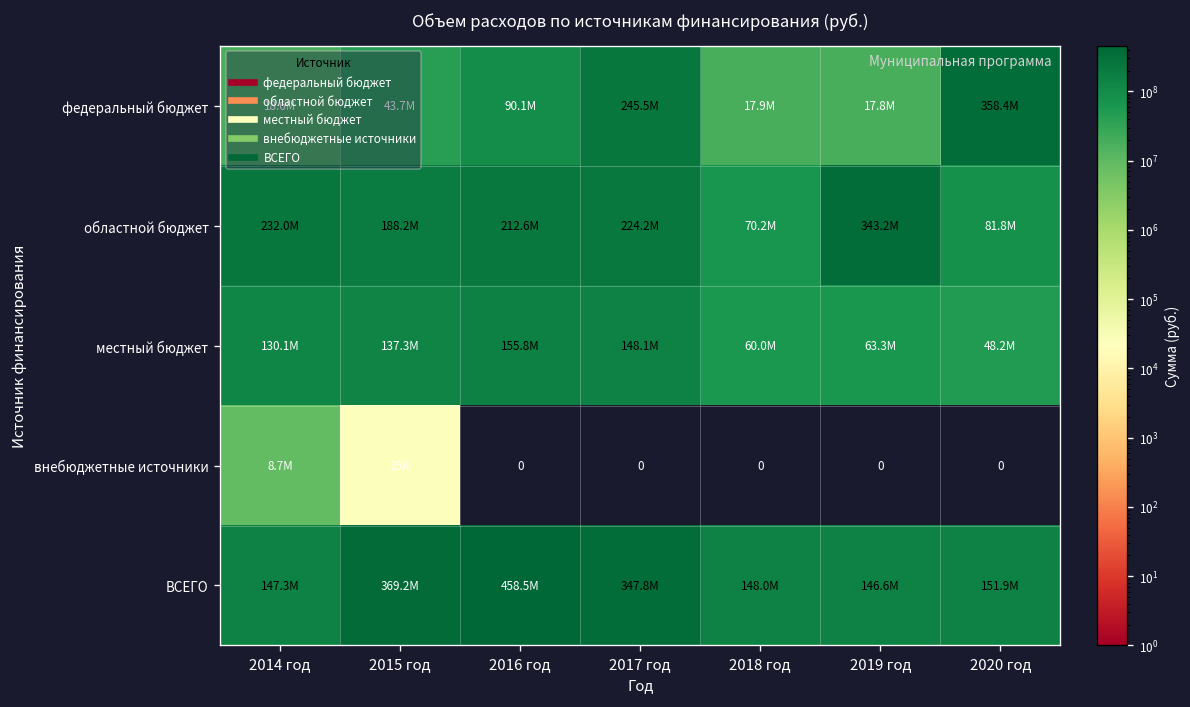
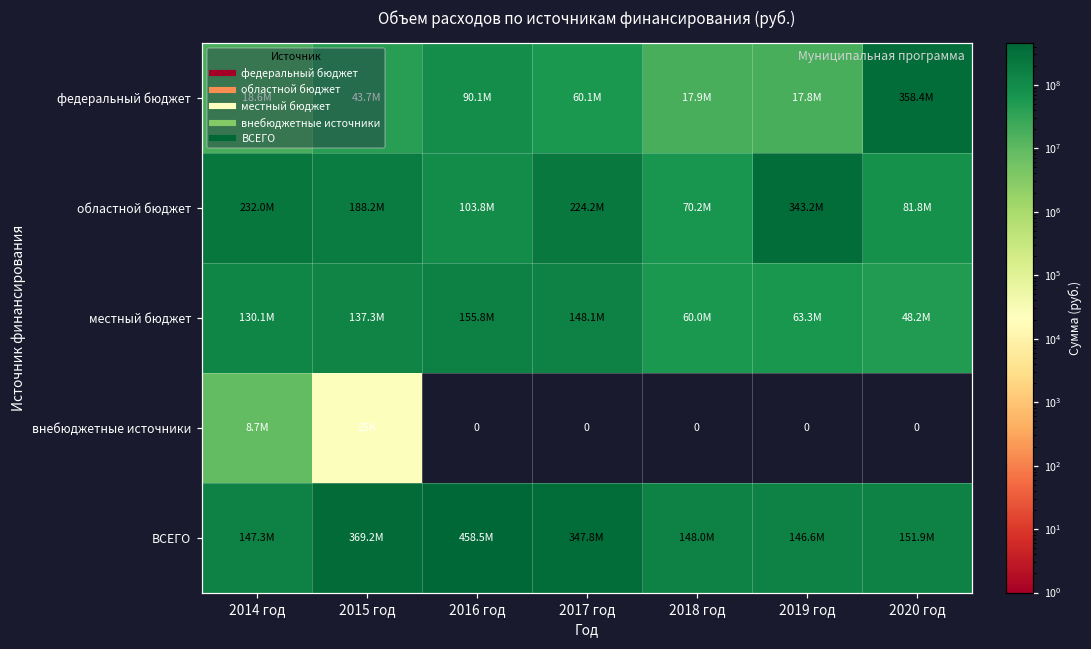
федеральный бюджет, 2017 год: 245.5M -> 60.1M
областной бюджет, 2016 год: 212.6M -> 103.8M
